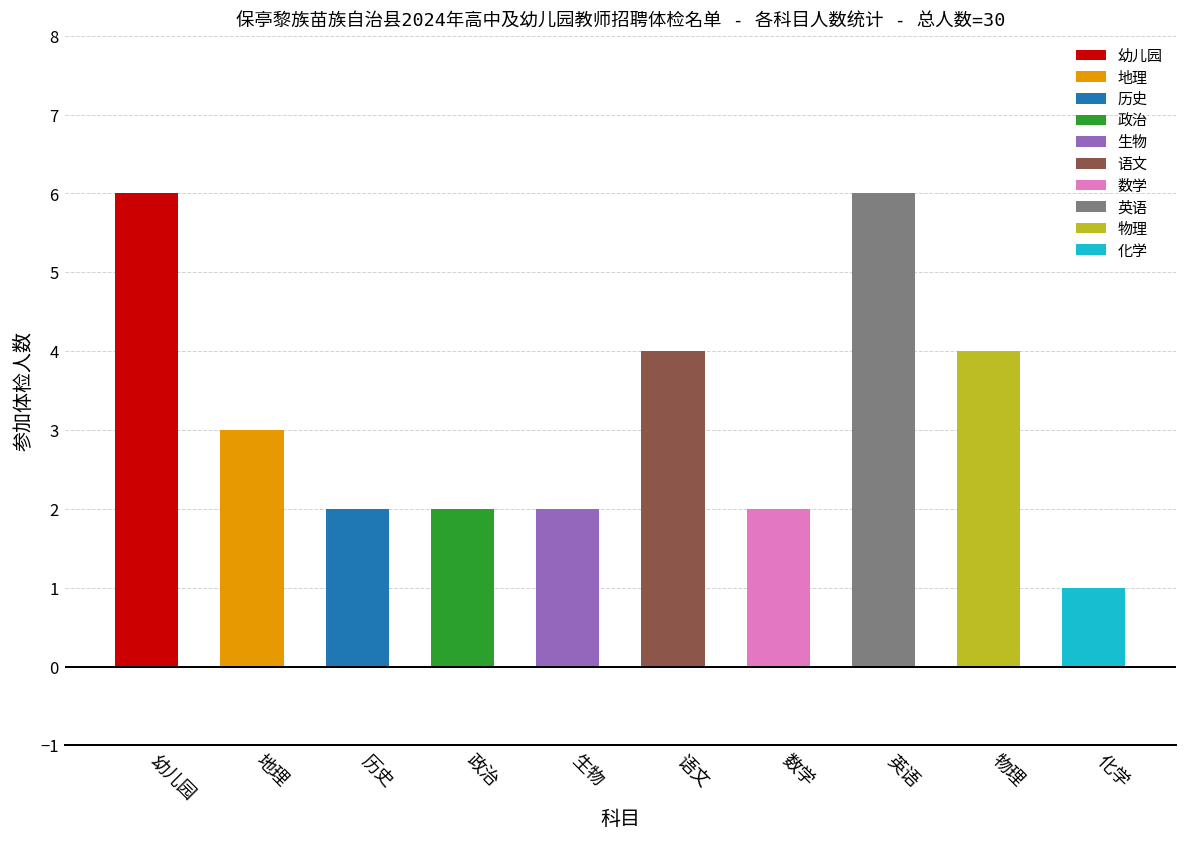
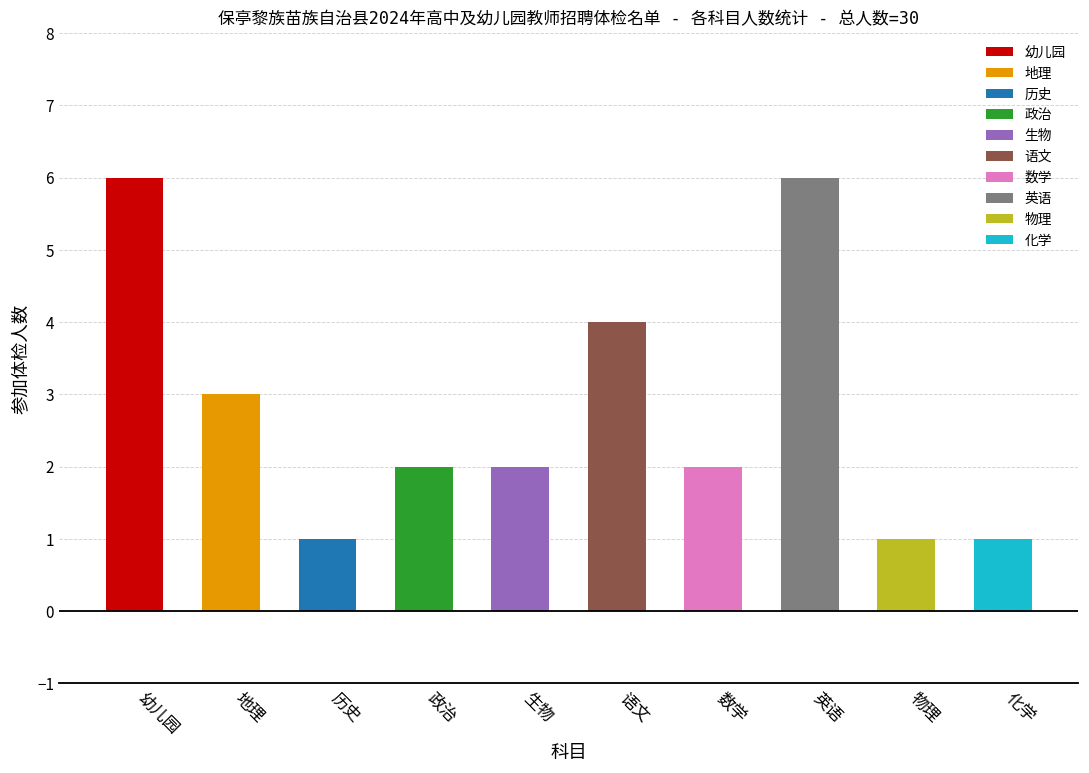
历史: 2 -> 1
物理: 4 -> 1
